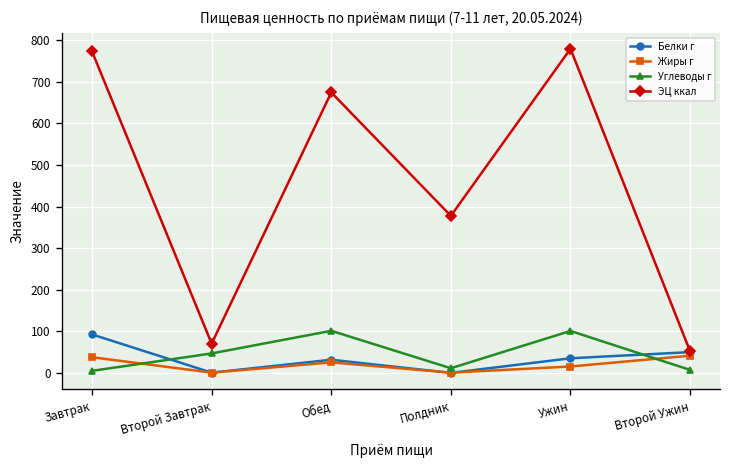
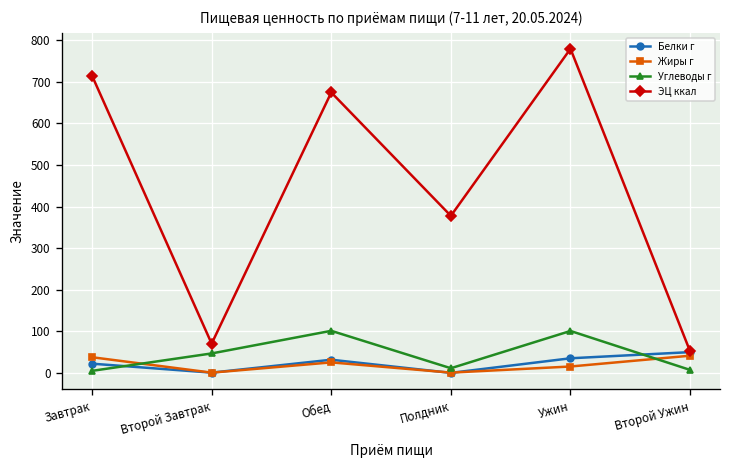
Белки г, Завтрак: 90 -> 20
ЭЦ ккал, Завтрак: 770 -> 710
